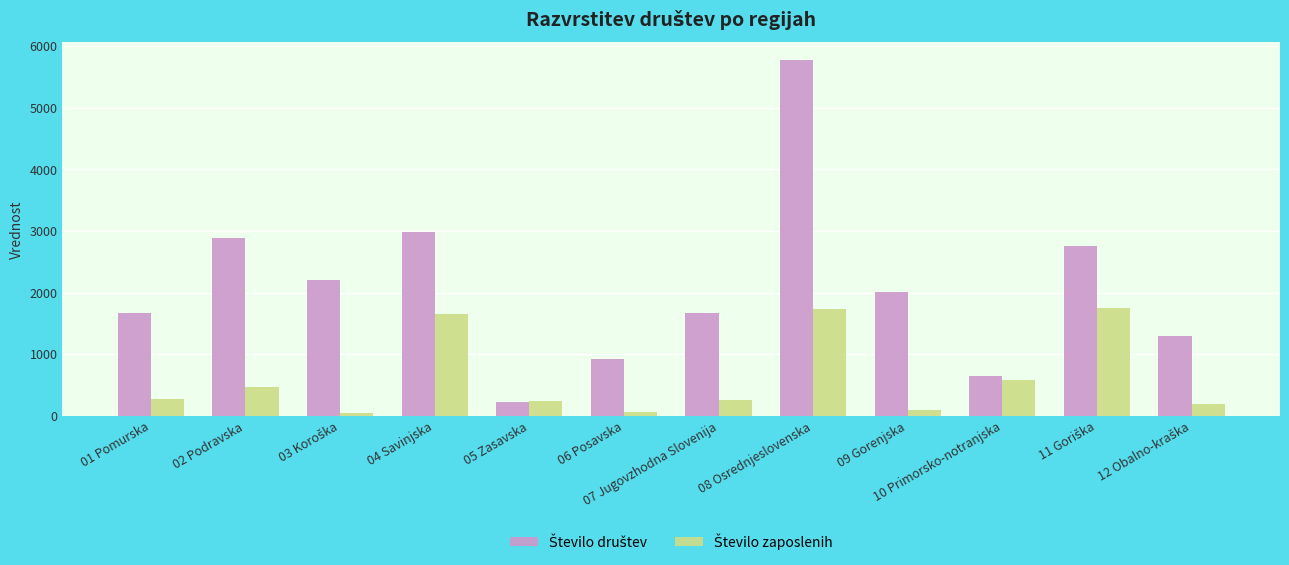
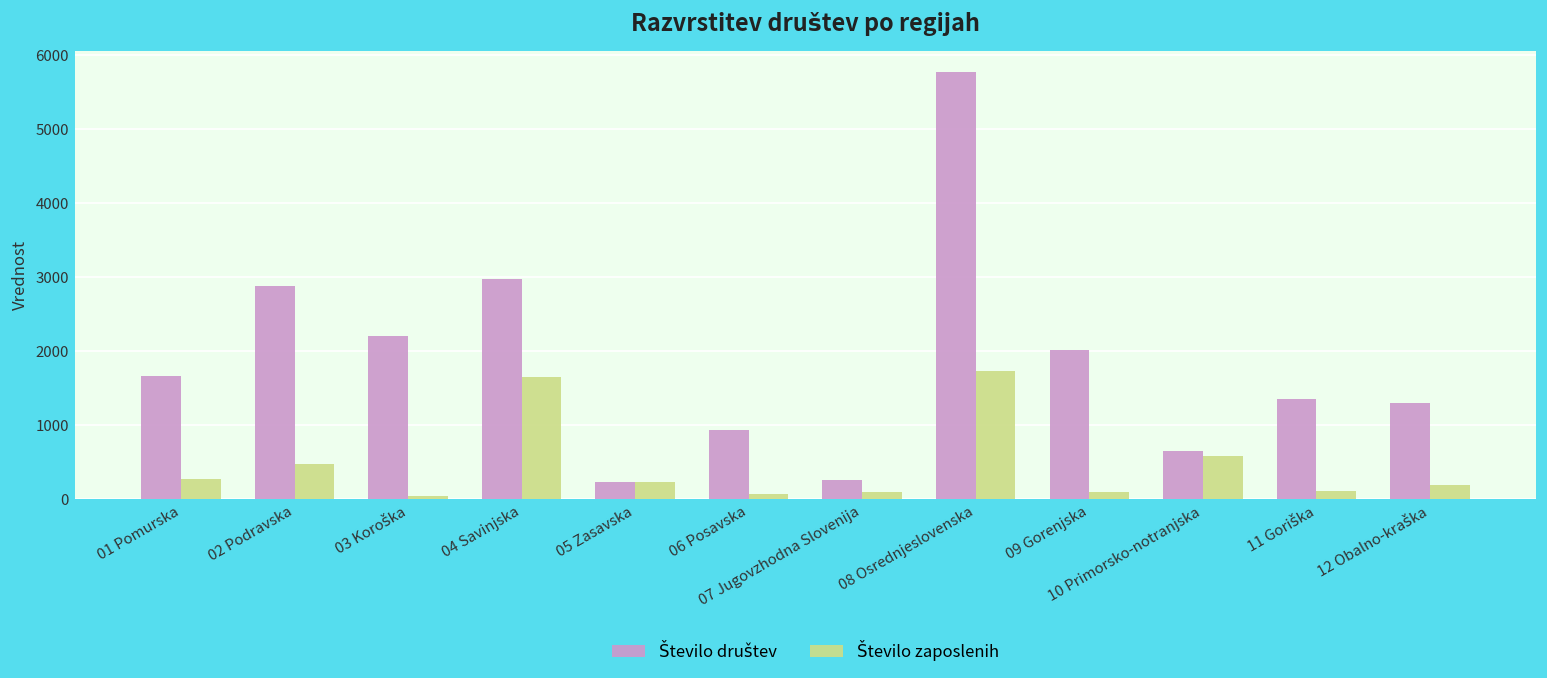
Število društev, 07 Jugovzhodna Slovenija: 1700 -> 300
Število zaposlenih, 07 Jugovzhodna Slovenija: 300 -> 100
Število društev, 11 Goriška: 2800 -> 1400
Število zaposlenih, 11 Goriška: 1700 -> 100
